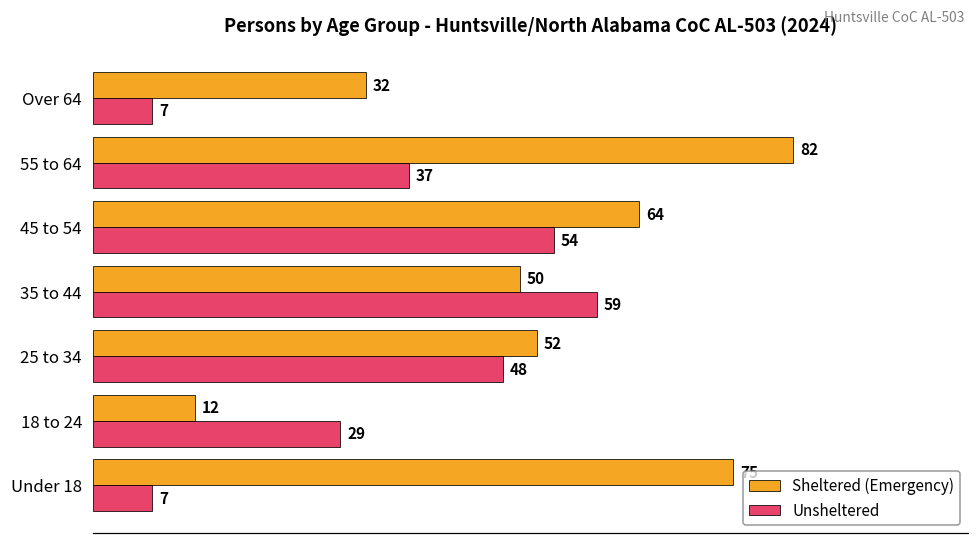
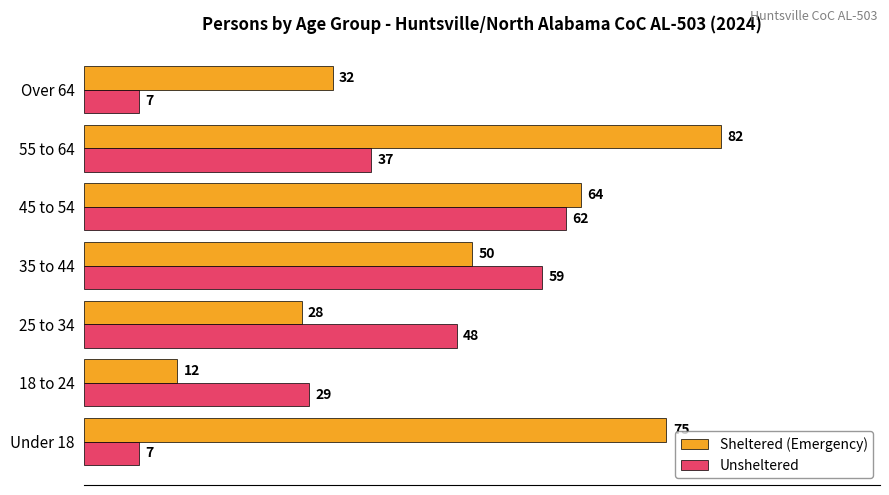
Unsheltered, 45 to 54: 54 -> 62
Sheltered (Emergency), 25 to 34: 52 -> 28
